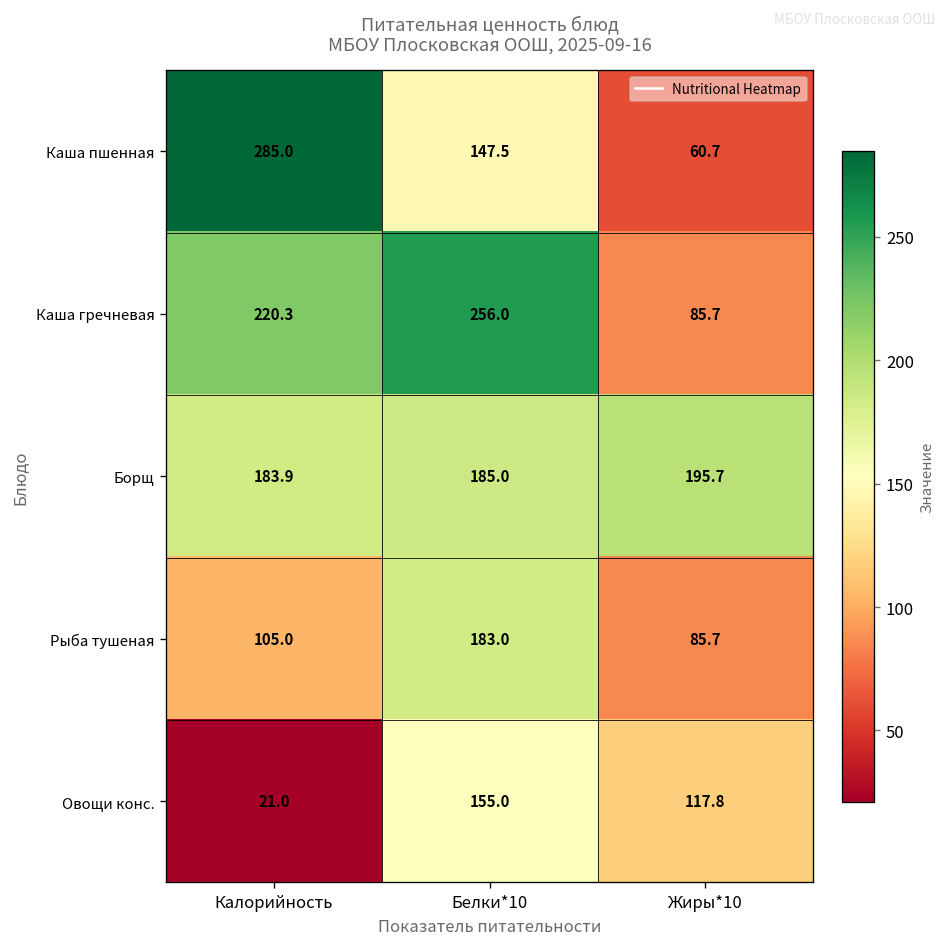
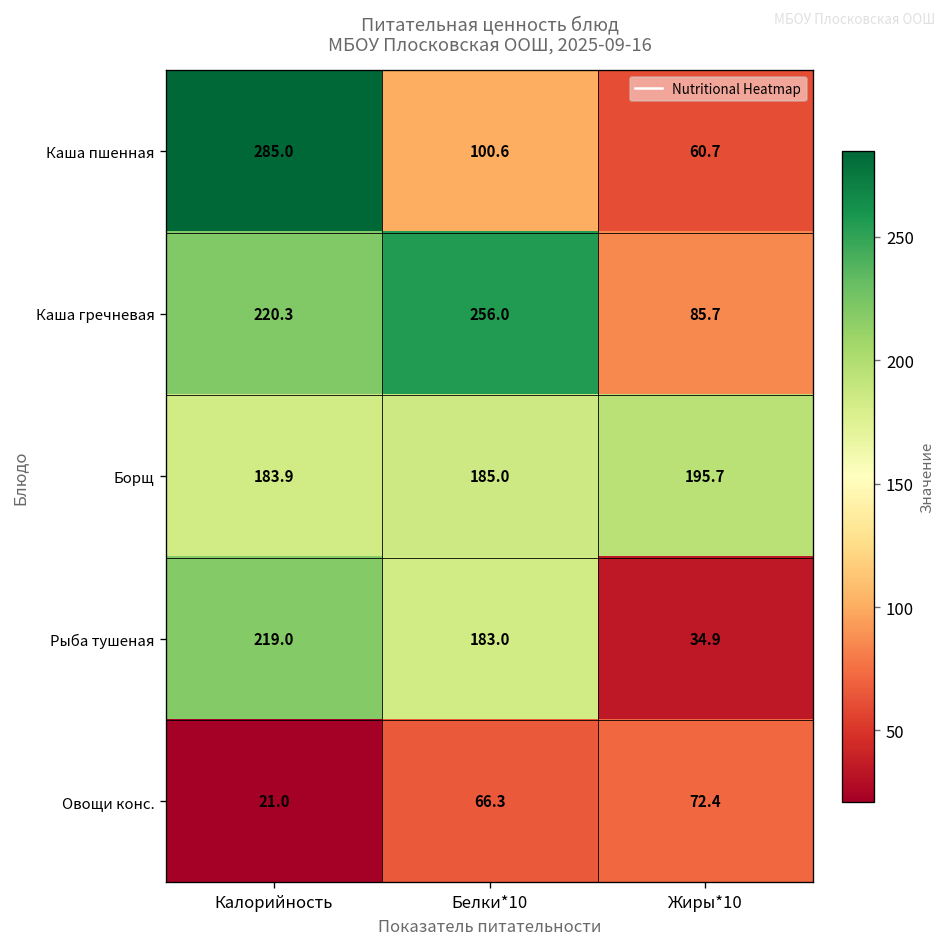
Каша пшенная, Белки*10: 147.5 -> 100.6
Рыба тушеная, Калорийность: 105.0 -> 219.0
Рыба тушеная, Жиры*10: 85.7 -> 34.9
Овощи конс., Белки*10: 155.0 -> 66.3
Овощи конс., Жиры*10: 117.8 -> 72.4
